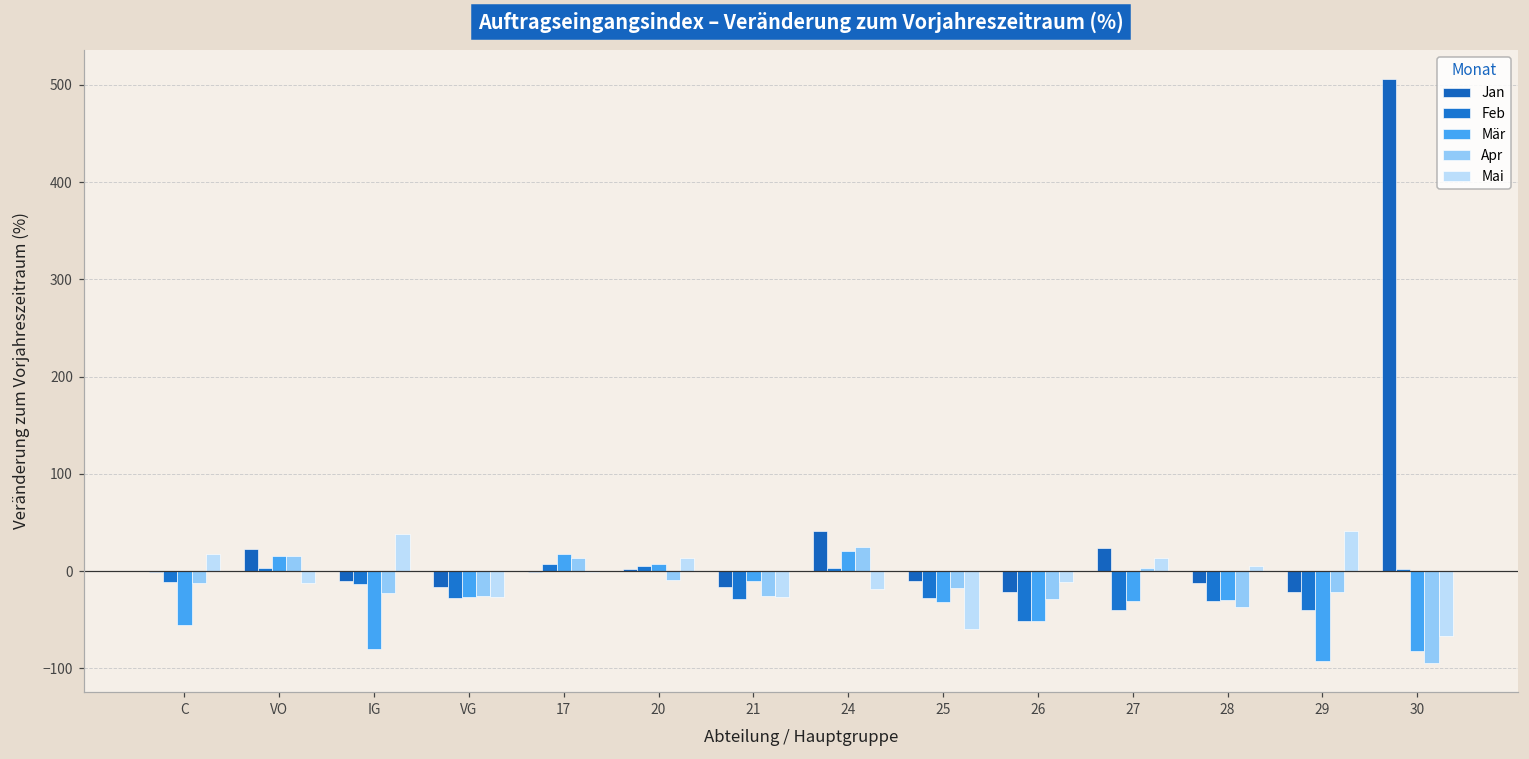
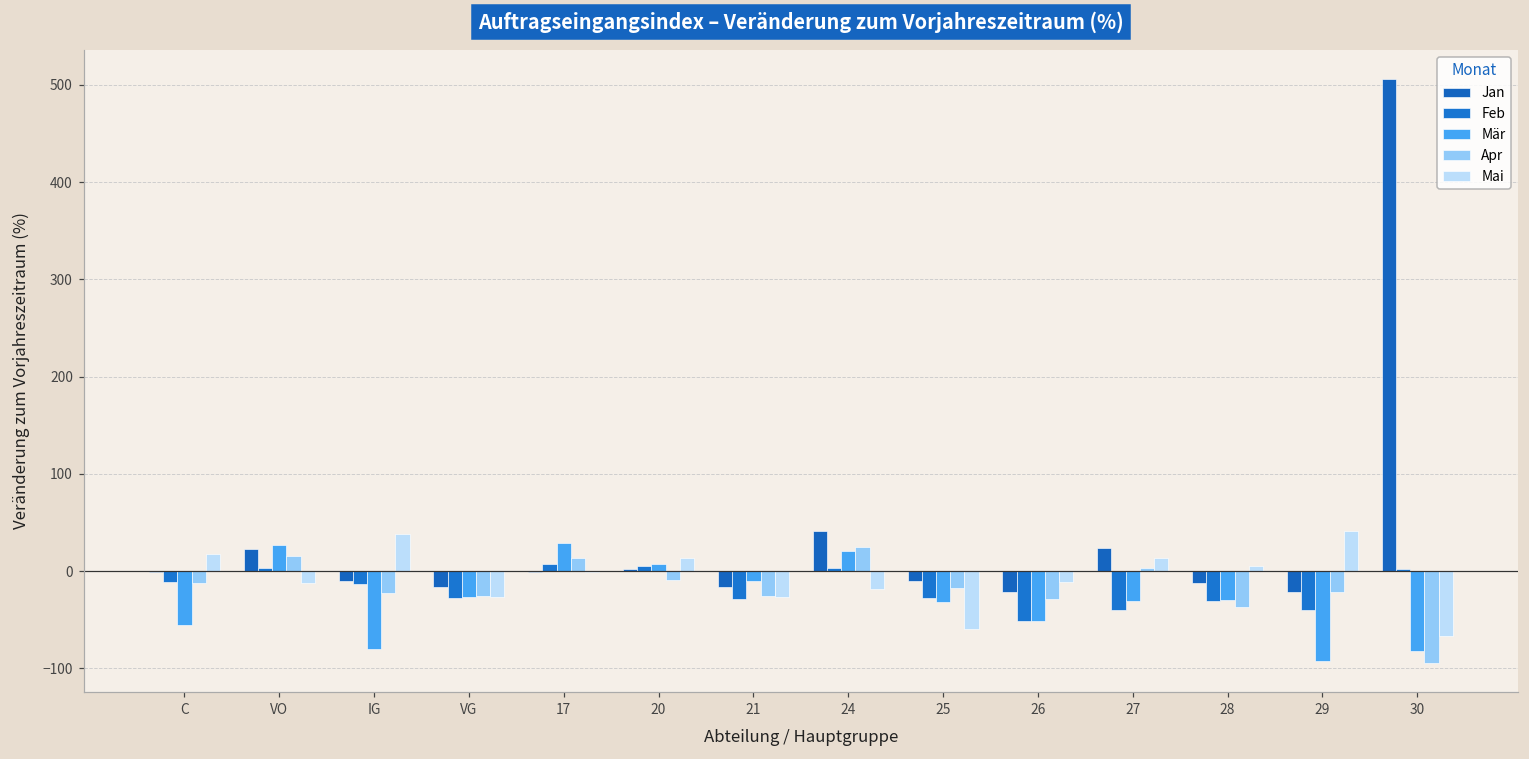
Mär, VO: 20 -> 30
Mär, 17: 20 -> 30
